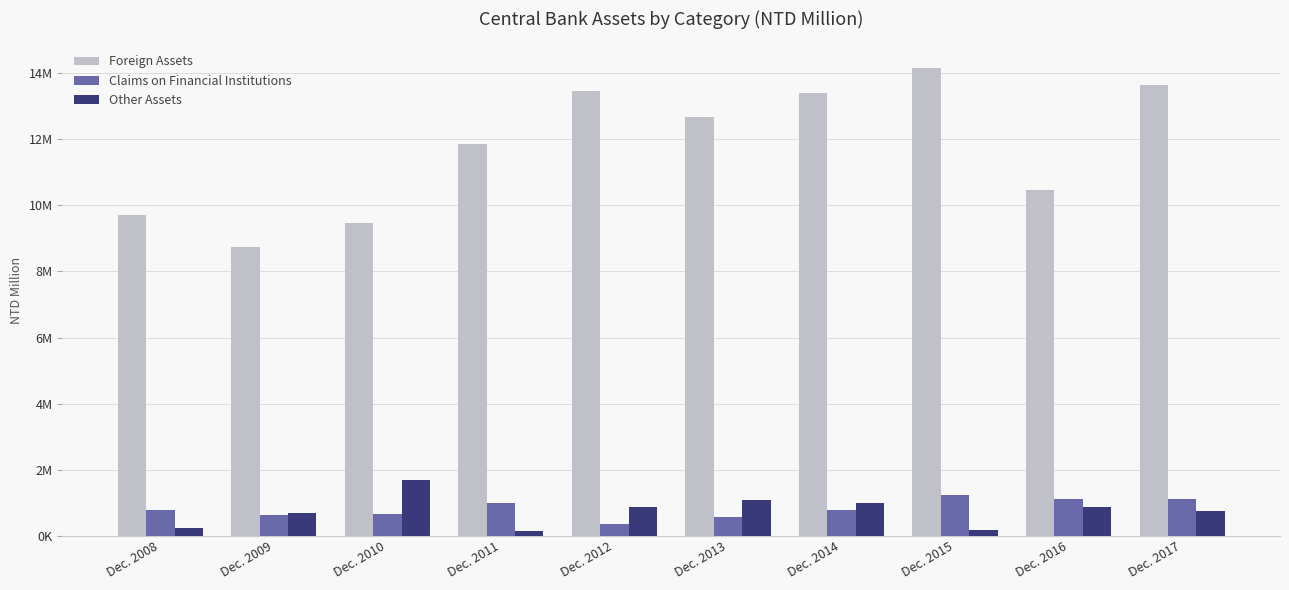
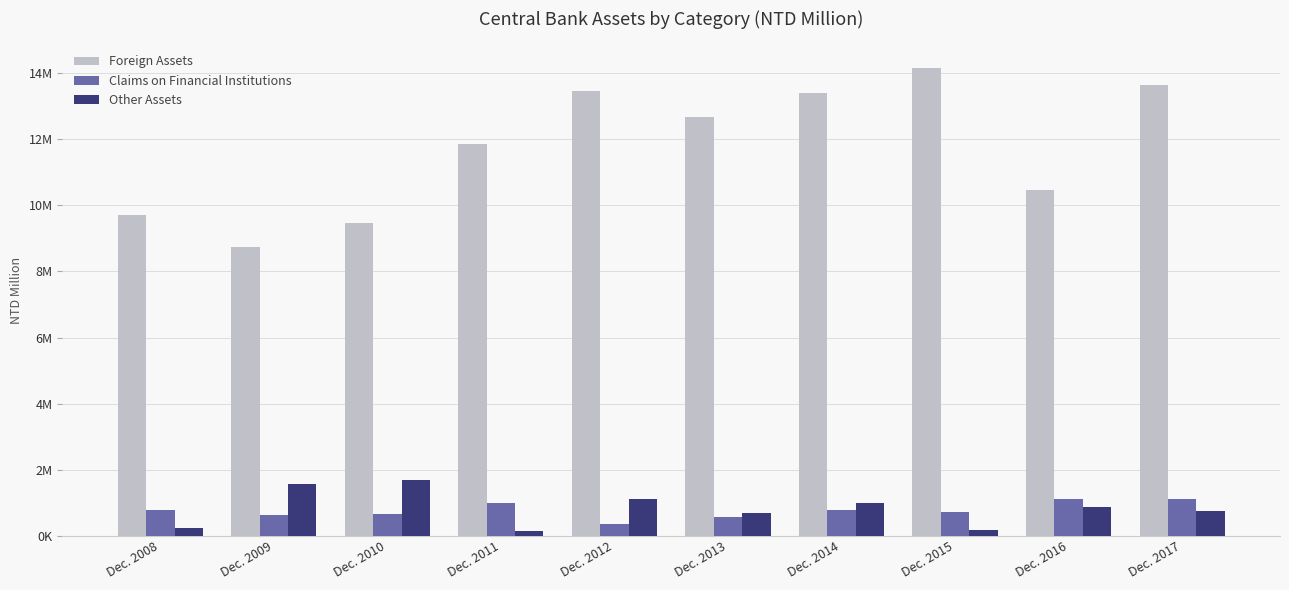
Other Assets, Dec. 2009: 700000 -> 1600000
Other Assets, Dec. 2012: 900000 -> 1100000
Other Assets, Dec. 2013: 1100000 -> 700000
Claims on Financial Institutions, Dec. 2015: 1200000 -> 700000
